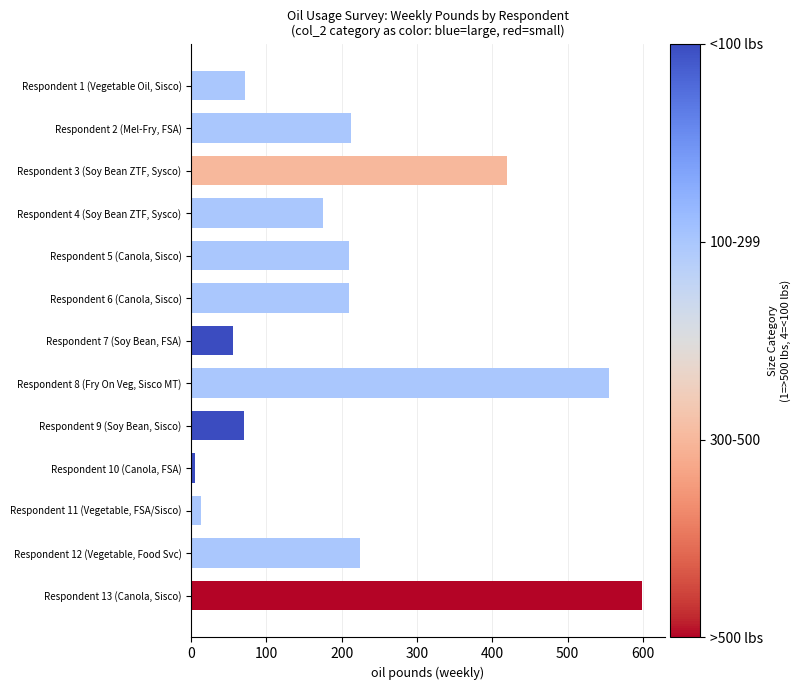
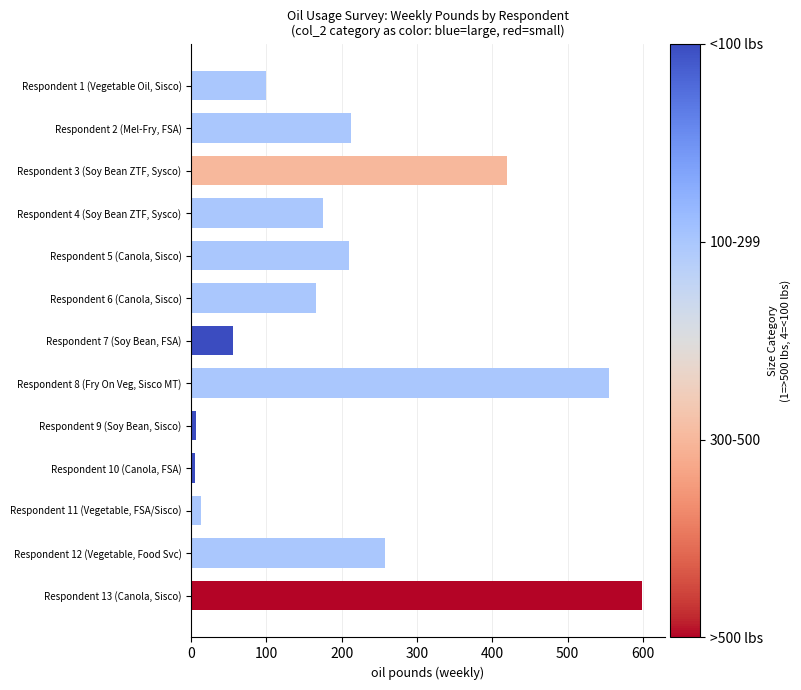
Respondent 1 (Vegetable Oil, Sisco): 70 -> 100
Respondent 6 (Canola, Sisco): 210 -> 170
Respondent 9 (Soy Bean, Sisco): 70 -> 10
Respondent 12 (Vegetable, Food Svc): 220 -> 260
